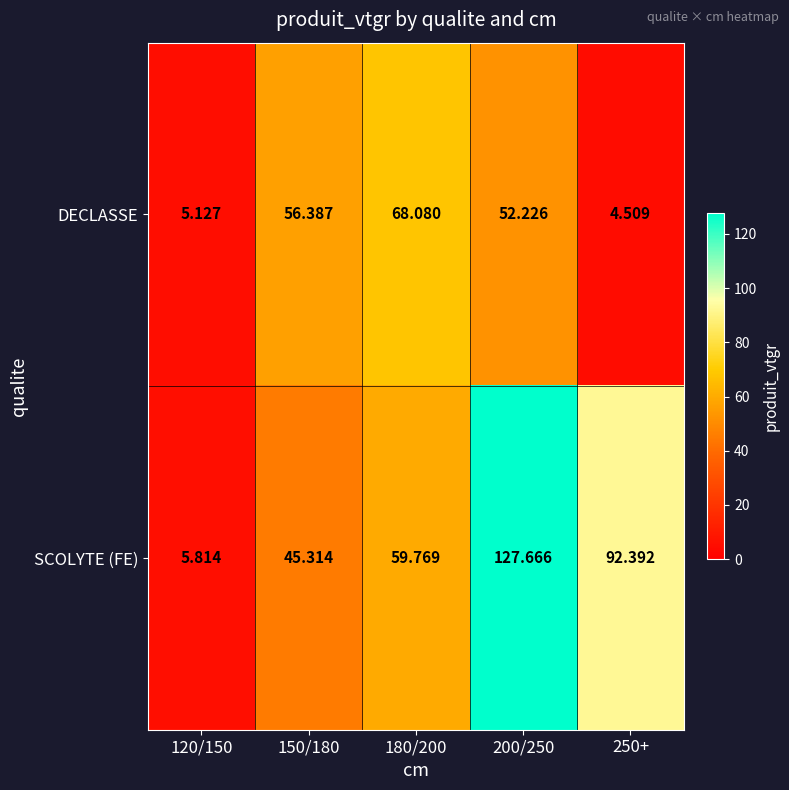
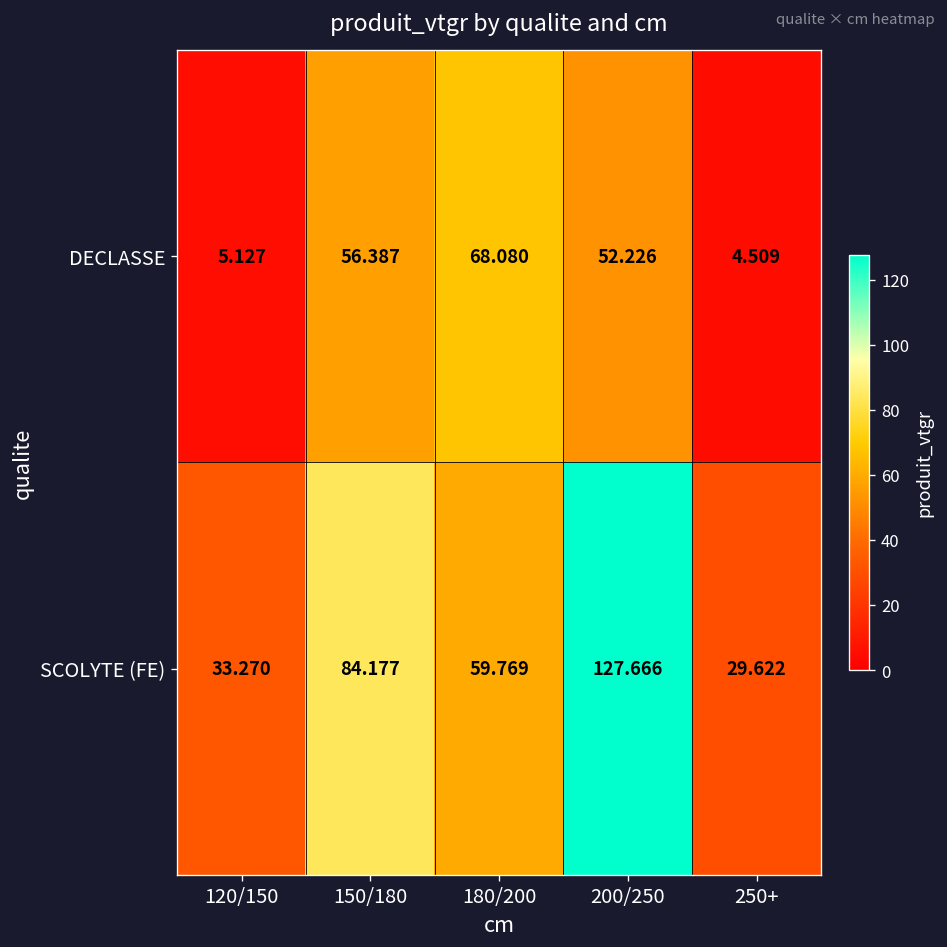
SCOLYTE (FE), 120/150: 5.814 -> 33.270
SCOLYTE (FE), 150/180: 45.314 -> 84.177
SCOLYTE (FE), 250+: 92.392 -> 29.622
